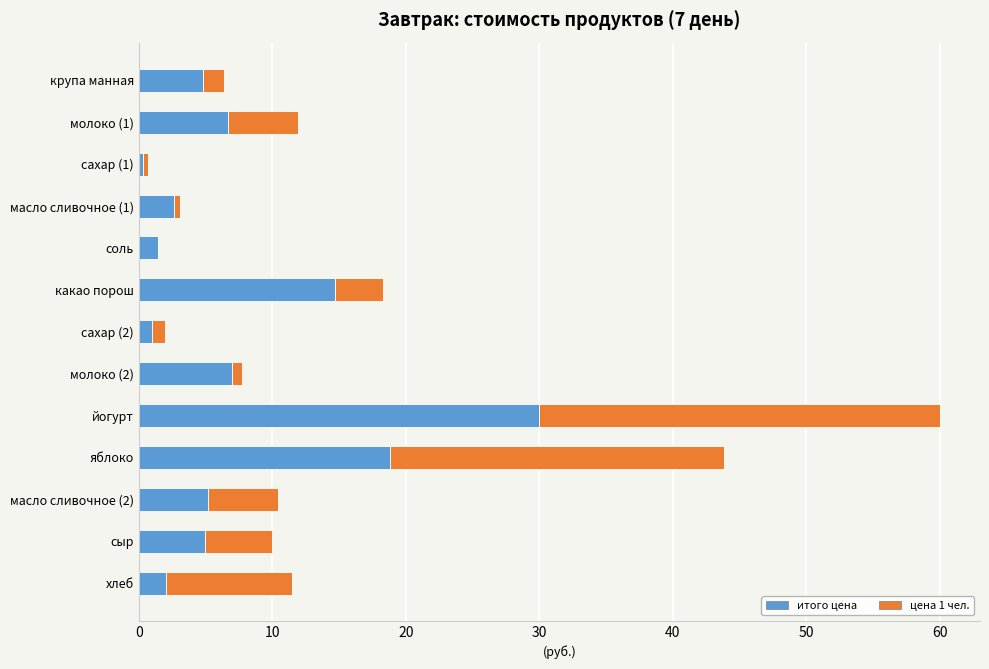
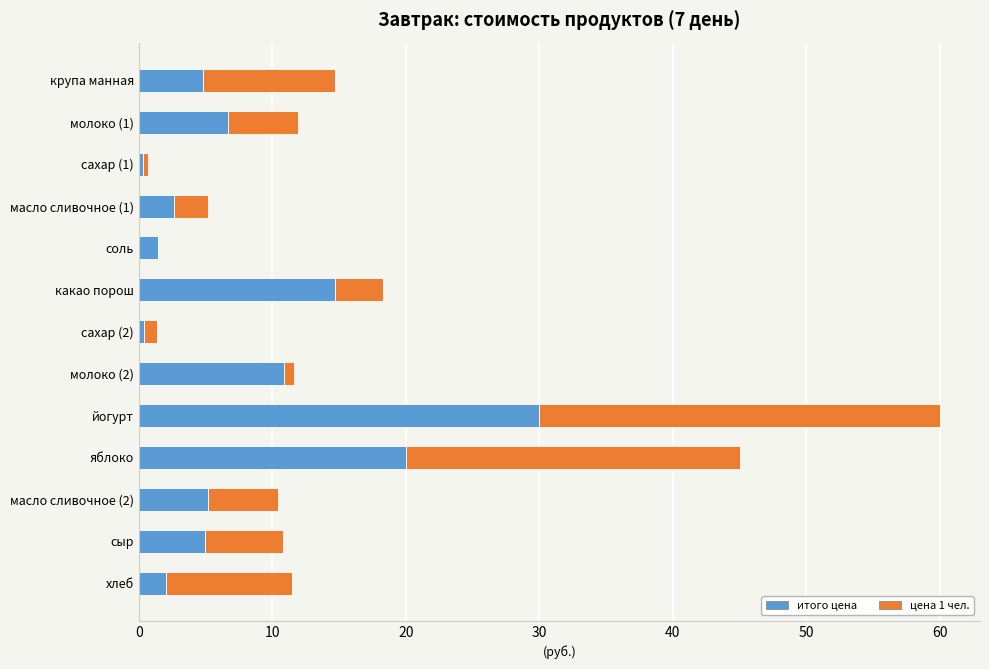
цена 1 чел., крупа манная: 1.6 -> 9.8
цена 1 чел., масло сливочное (1): 0.5 -> 2.6
итого цена, сахар (2): 1.0 -> 0.4
итого цена, молоко (2): 7.0 -> 10.9
итого цена, яблоко: 18.8 -> 20.0
цена 1 чел., сыр: 5.0 -> 5.9
